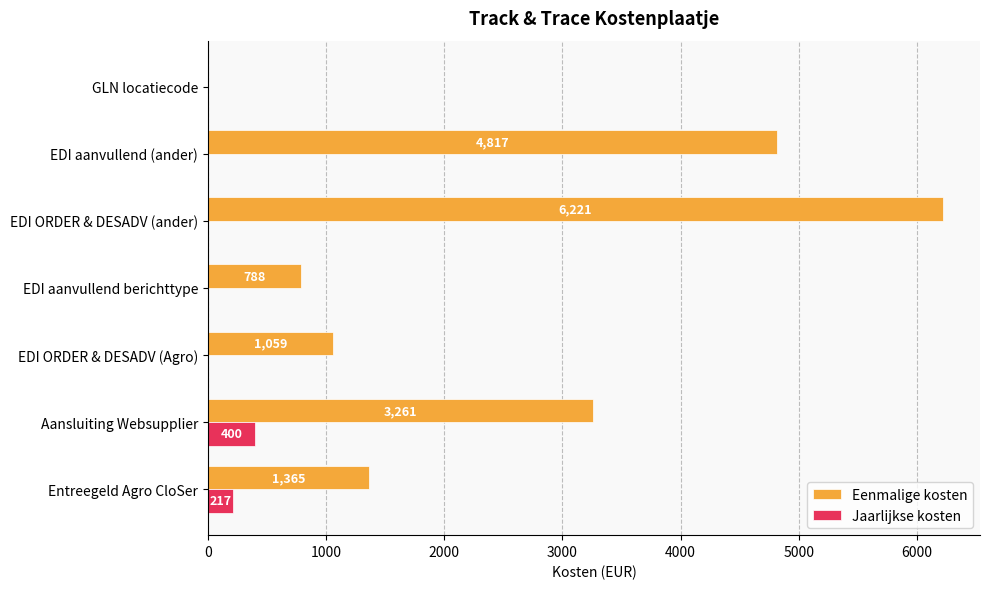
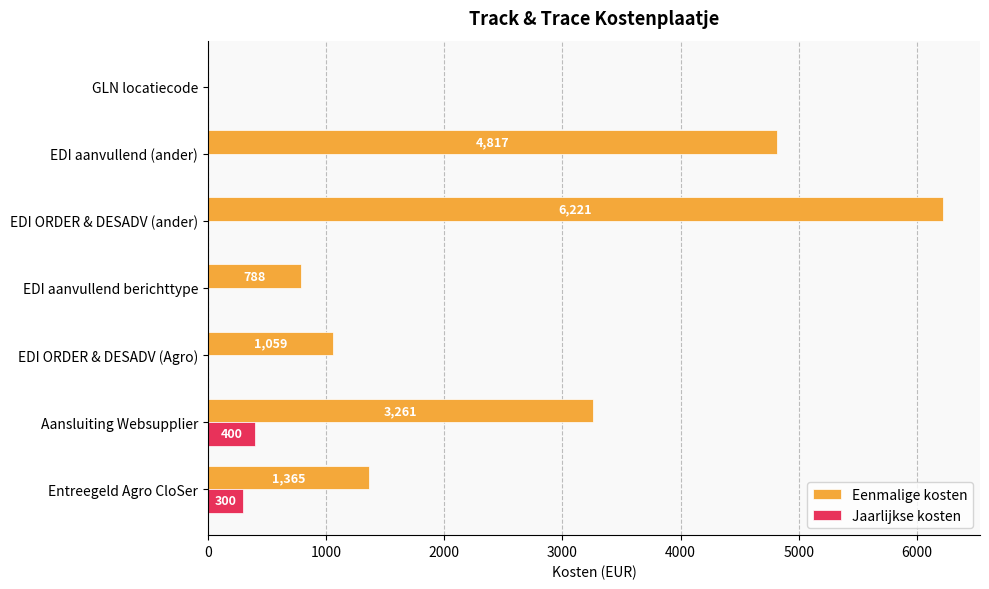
Jaarlijkse kosten, Entreegeld Agro CloSer: 217 -> 300
